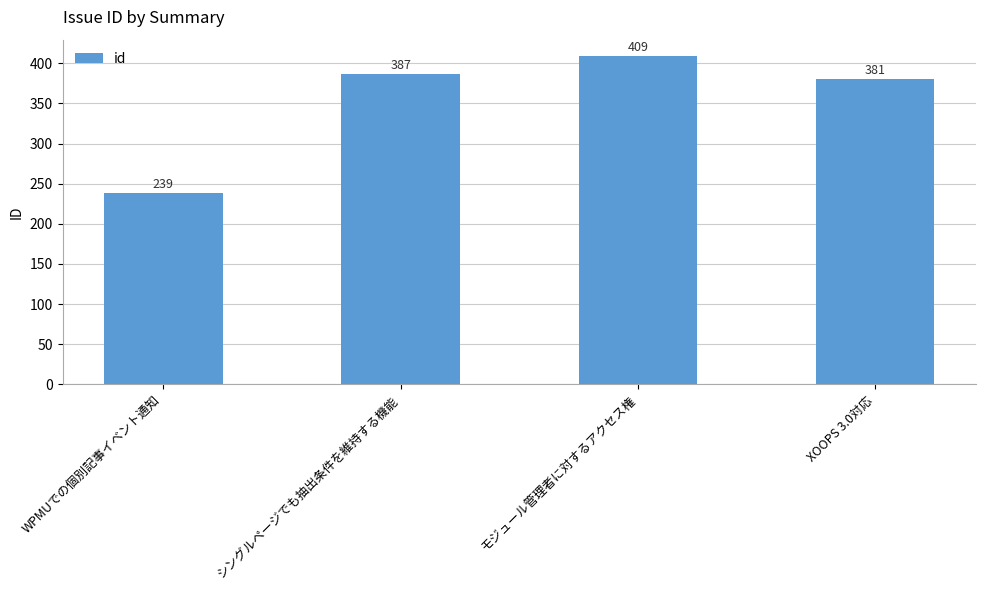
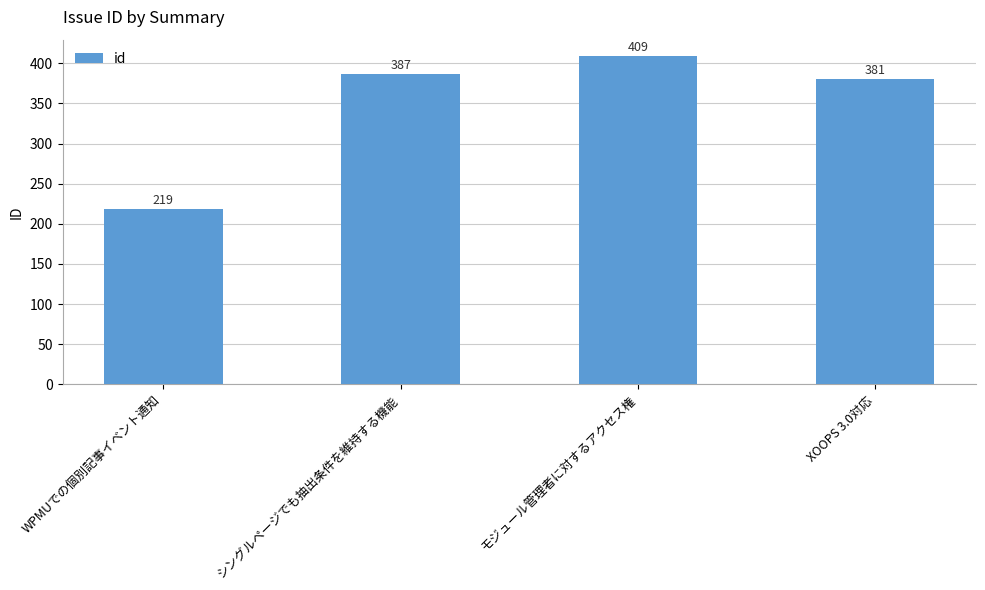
WPMUでの個別記事イベント通知: 239 -> 219
